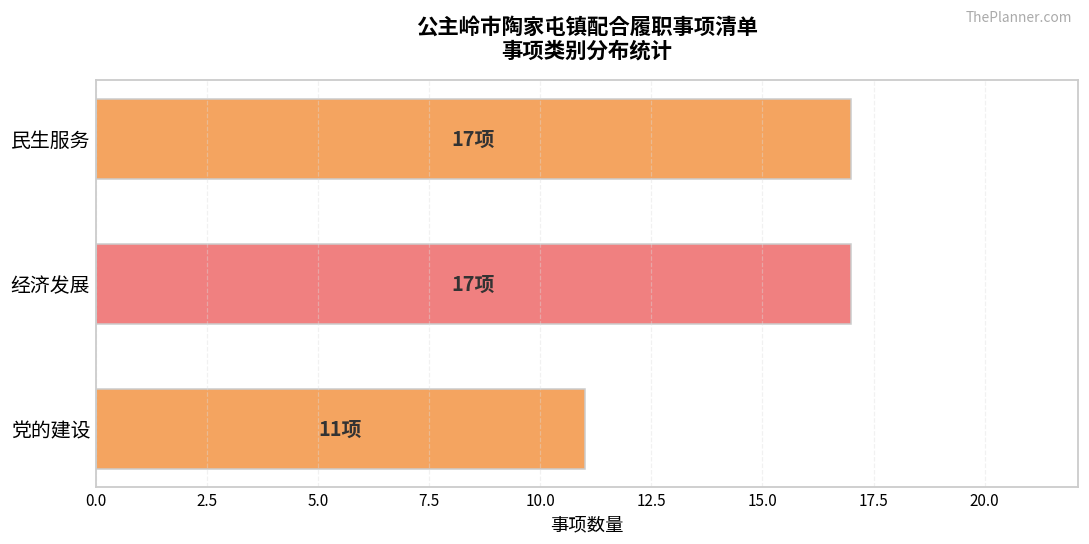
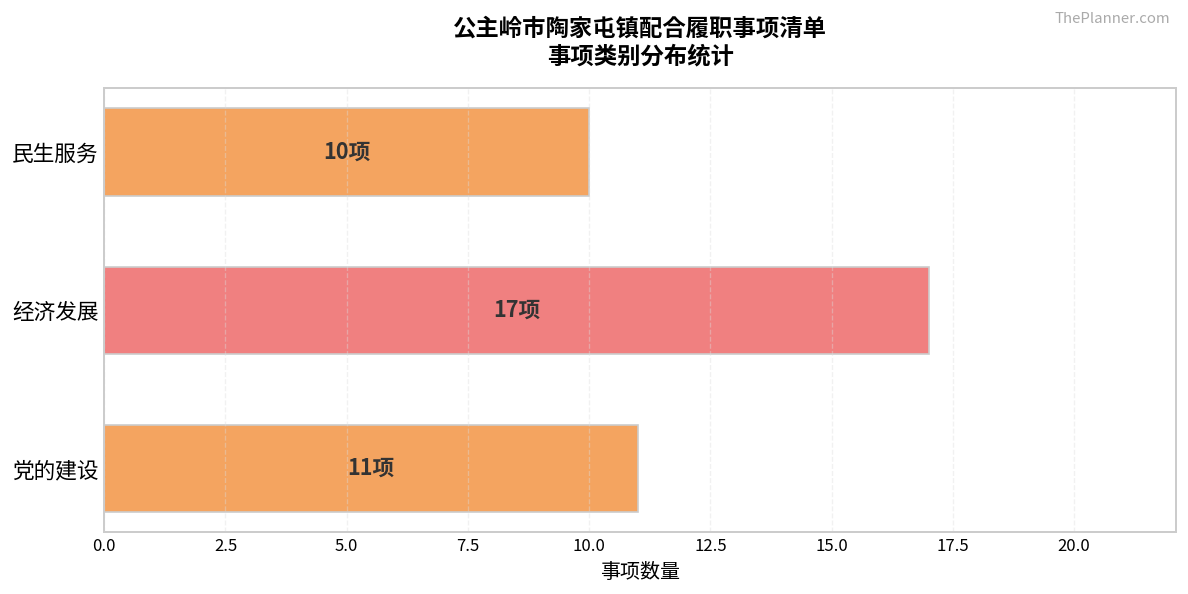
民生服务: 17项 -> 10项
